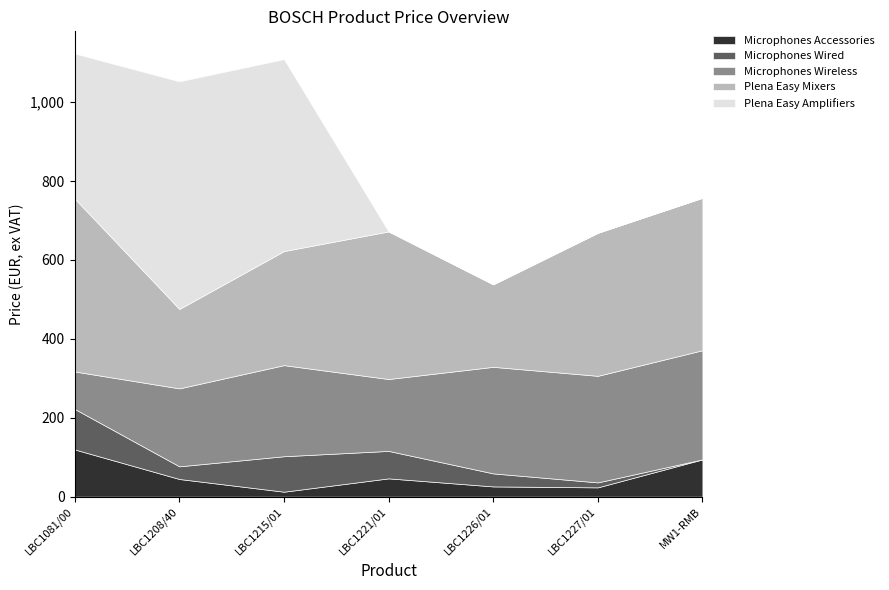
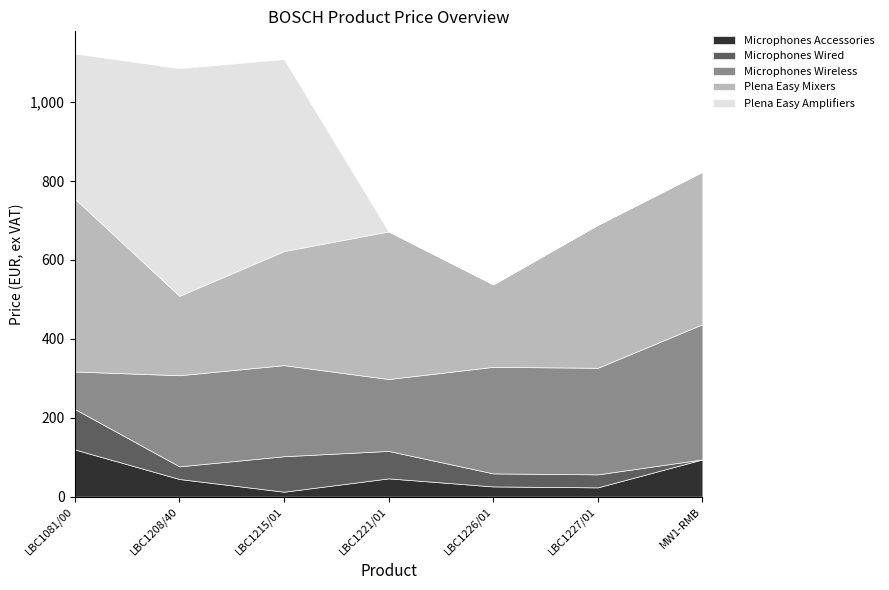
Microphones Wireless, LBC1208/40: 200 -> 230
Microphones Wired, LBC1227/01: 10 -> 30
Microphones Wireless, MW1-RMB: 280 -> 340
